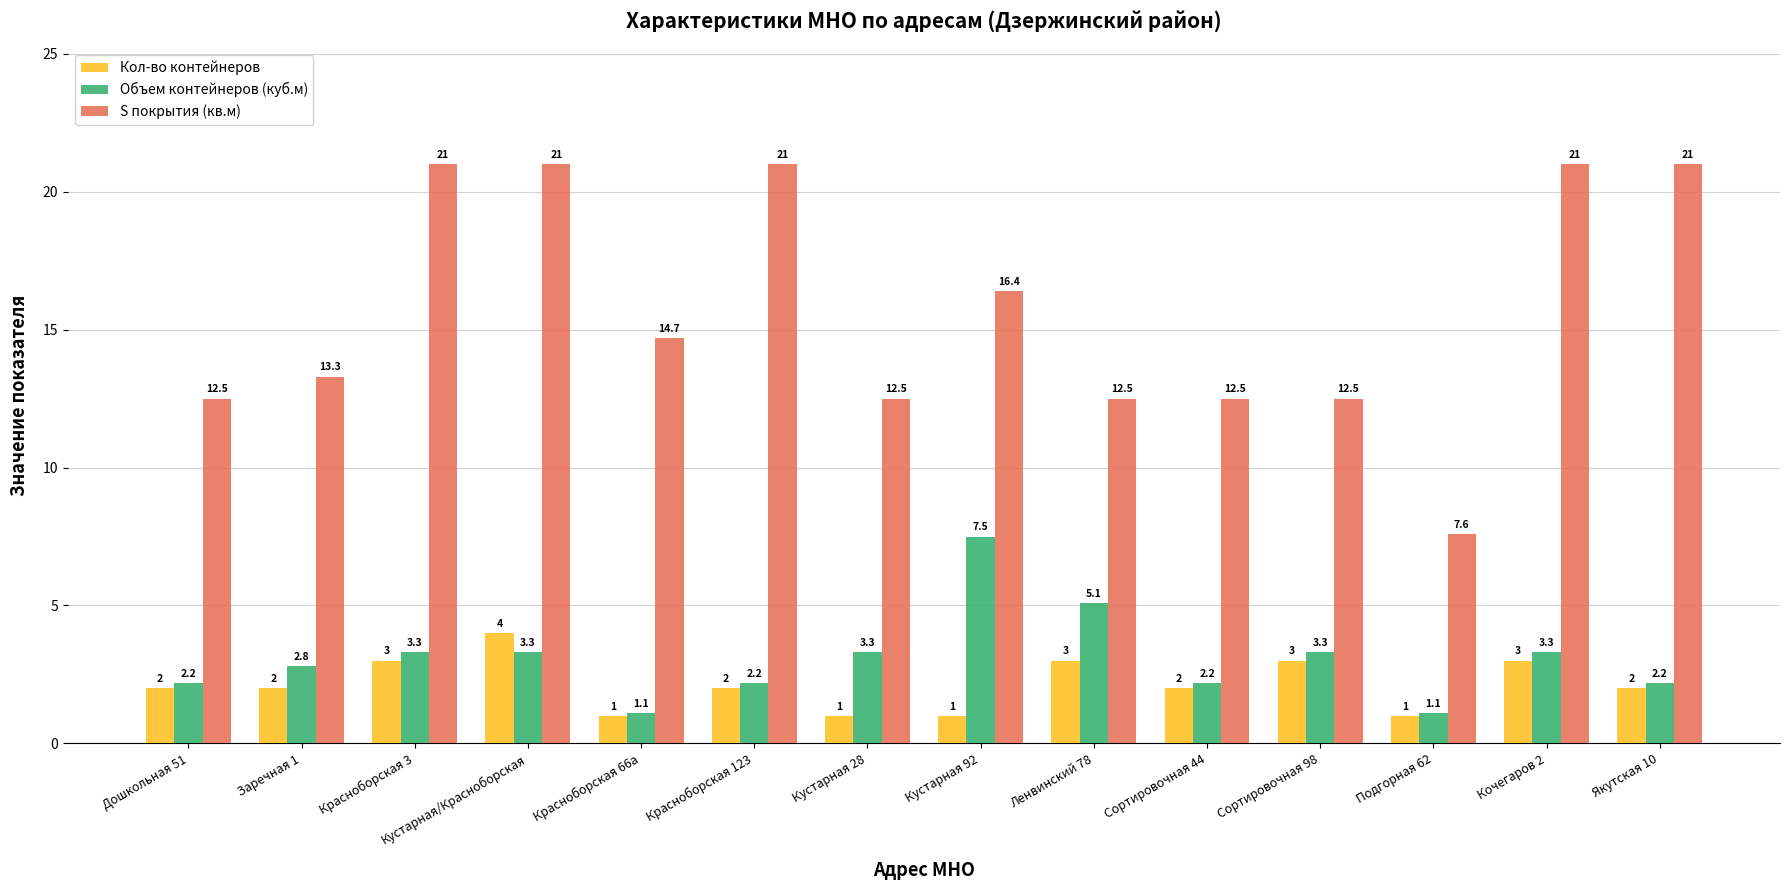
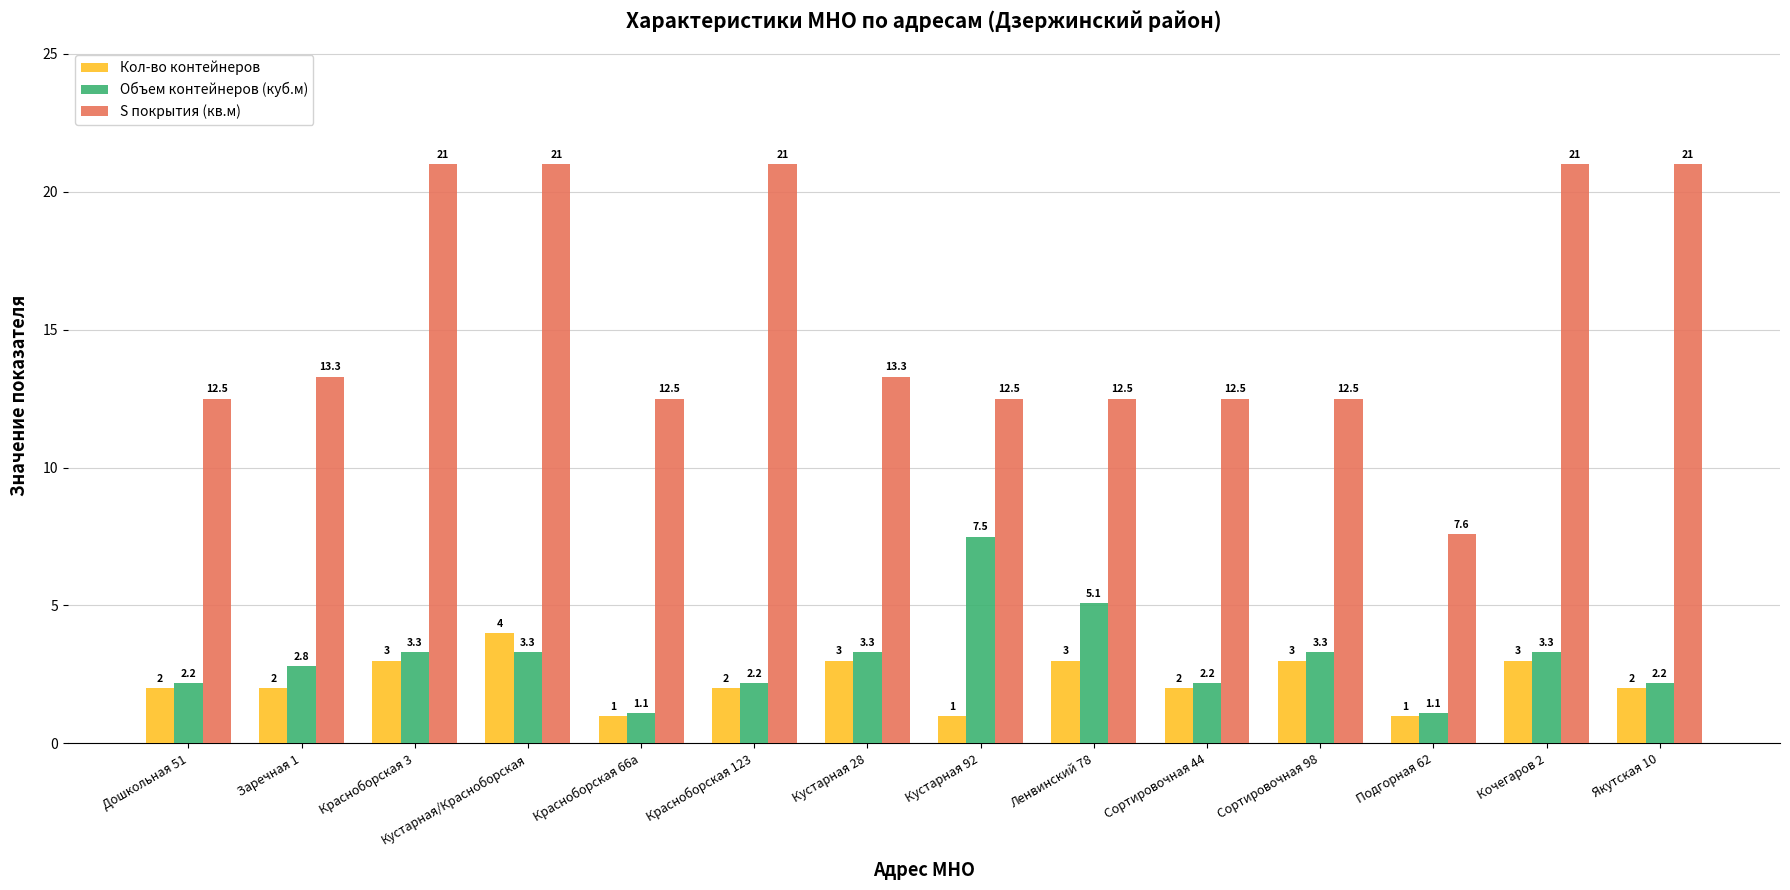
S покрытия (кв.м), Красноборская 66а: 14.7 -> 12.5
Кол-во контейнеров, Кустарная 28: 1 -> 3
S покрытия (кв.м), Кустарная 28: 12.5 -> 13.3
S покрытия (кв.м), Кустарная 92: 16.4 -> 12.5
